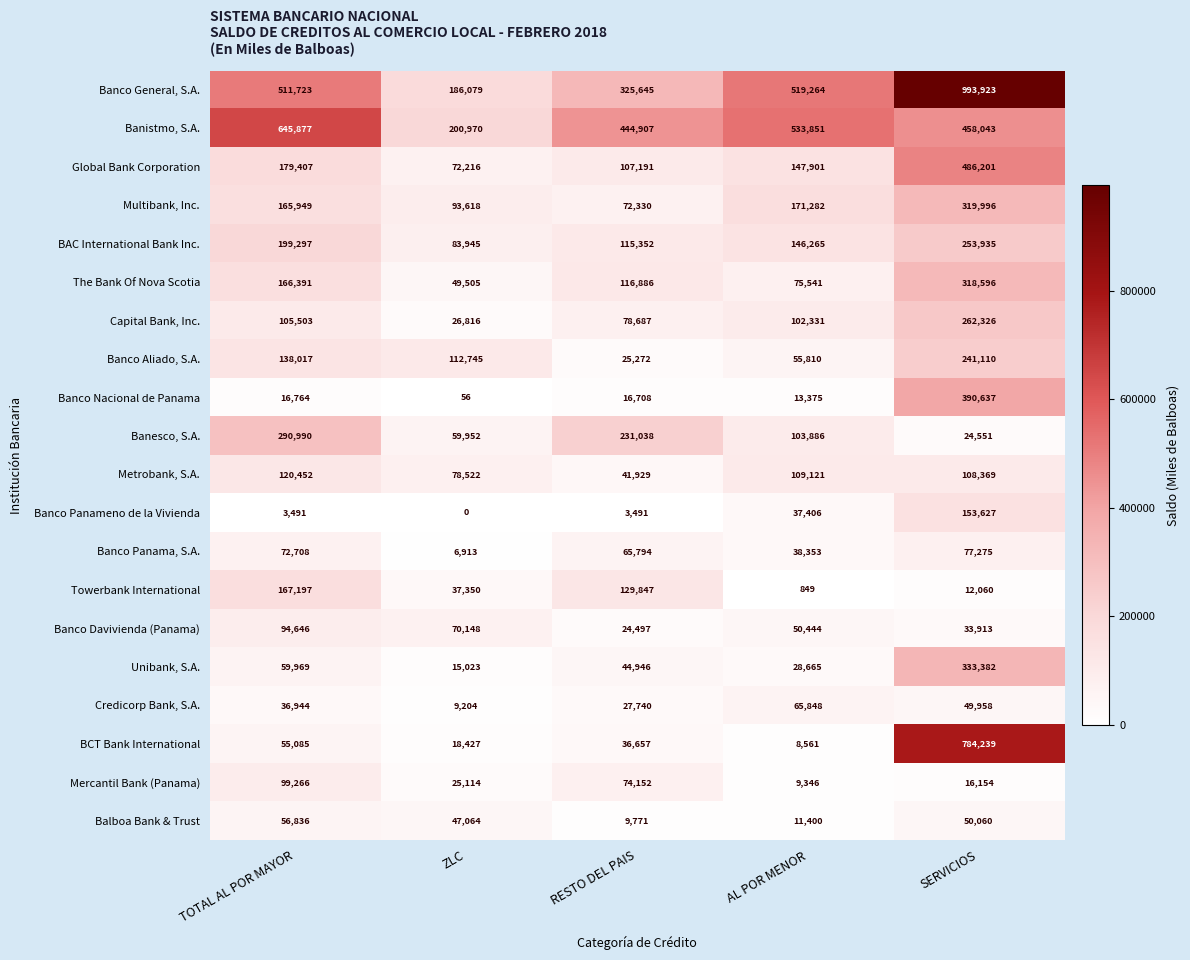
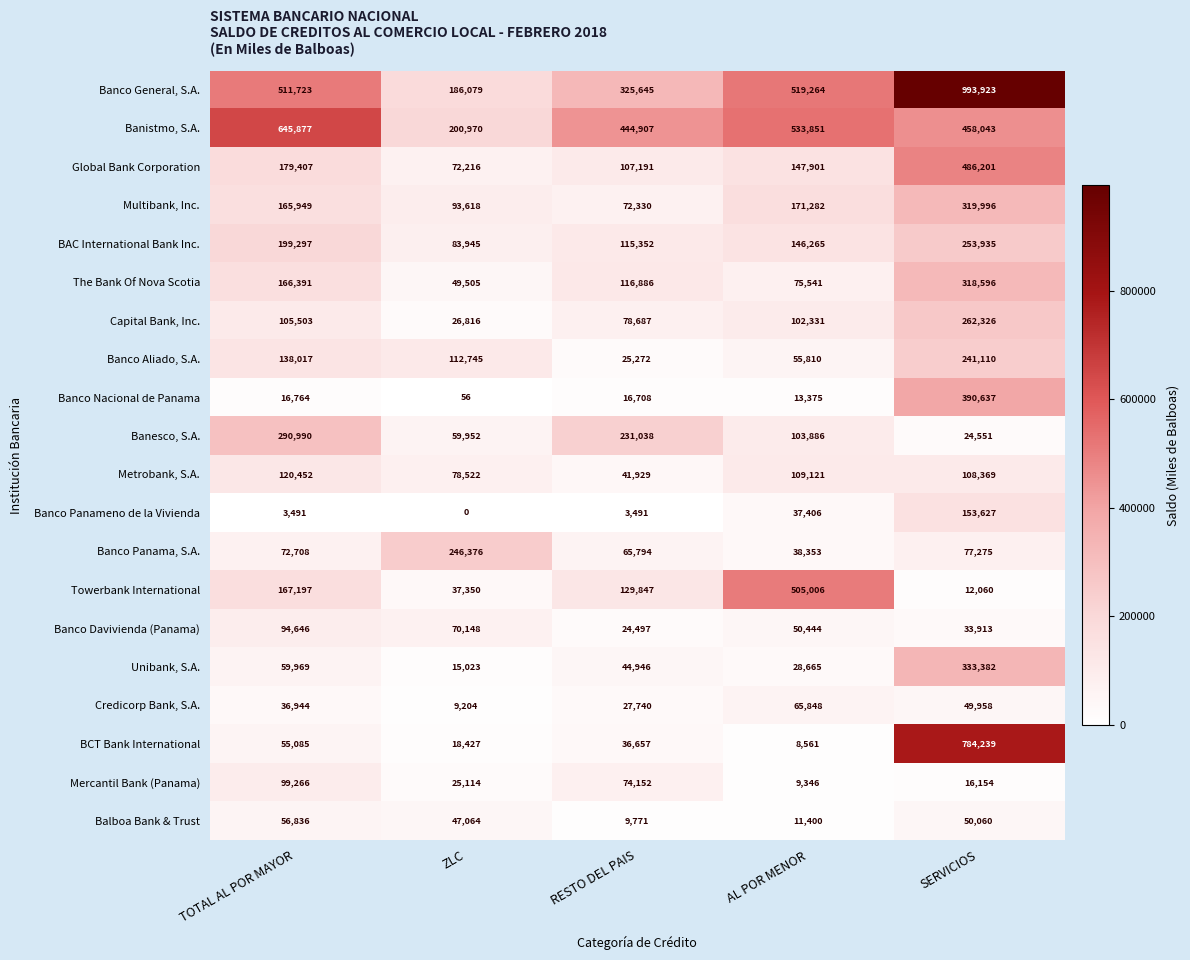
Banco Panama, S.A., ZLC: 6,913 -> 246,376
Towerbank International, AL POR MENOR: 849 -> 505,006
